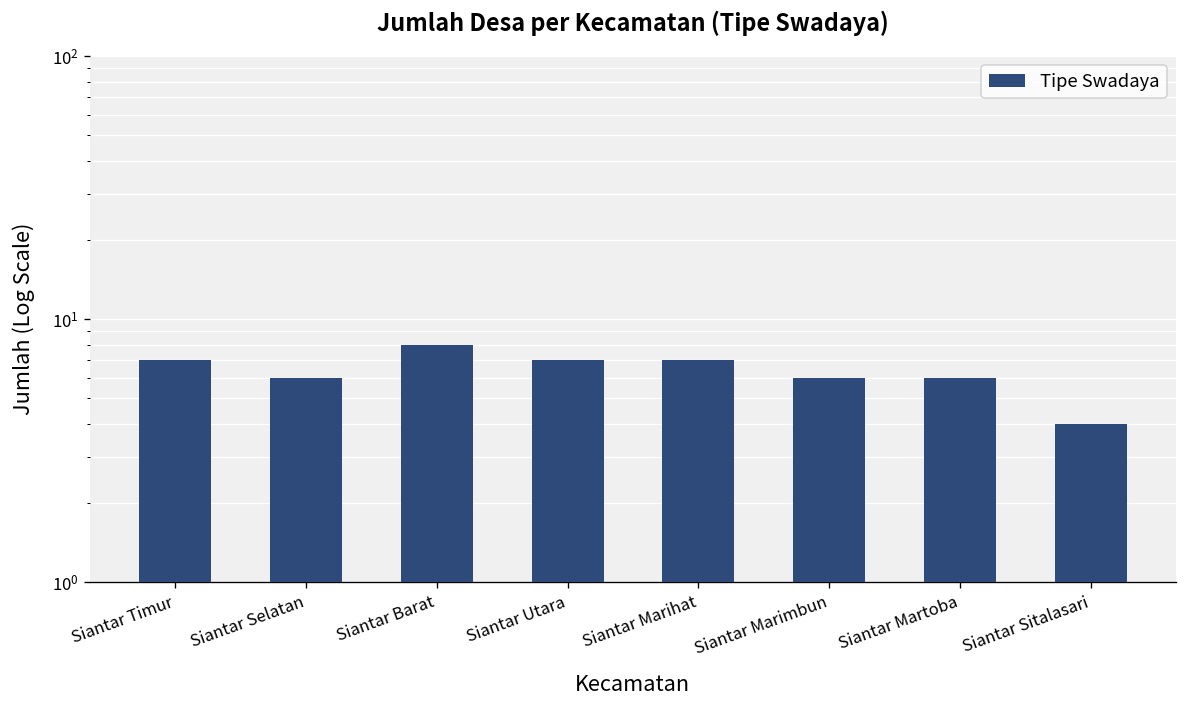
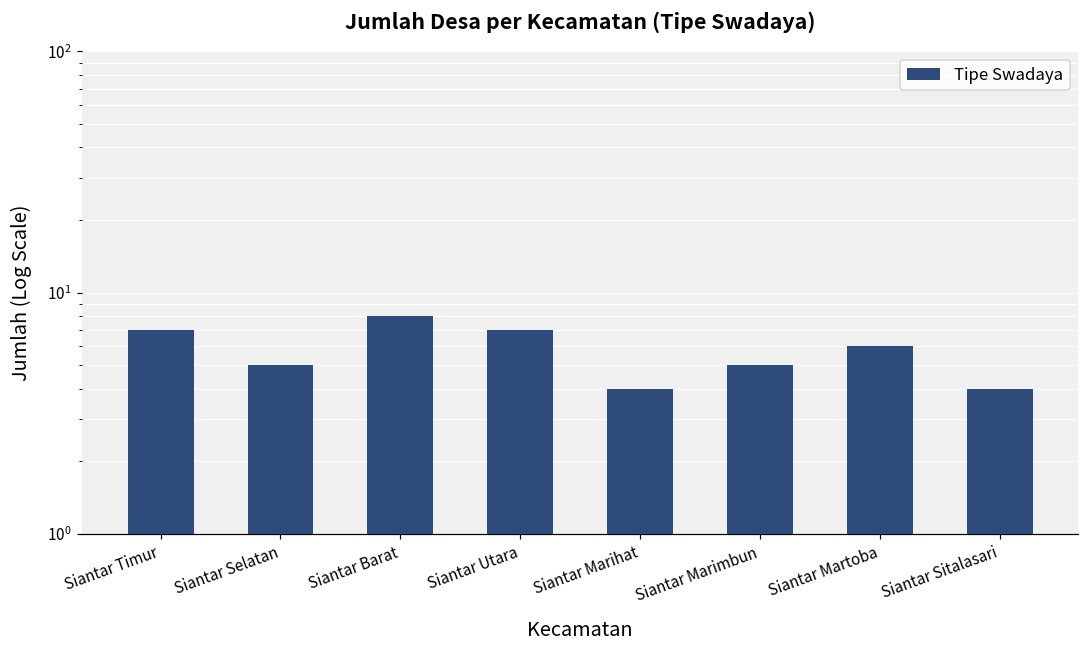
Siantar Selatan: 6 -> 5
Siantar Marihat: 7 -> 4
Siantar Marimbun: 6 -> 5
